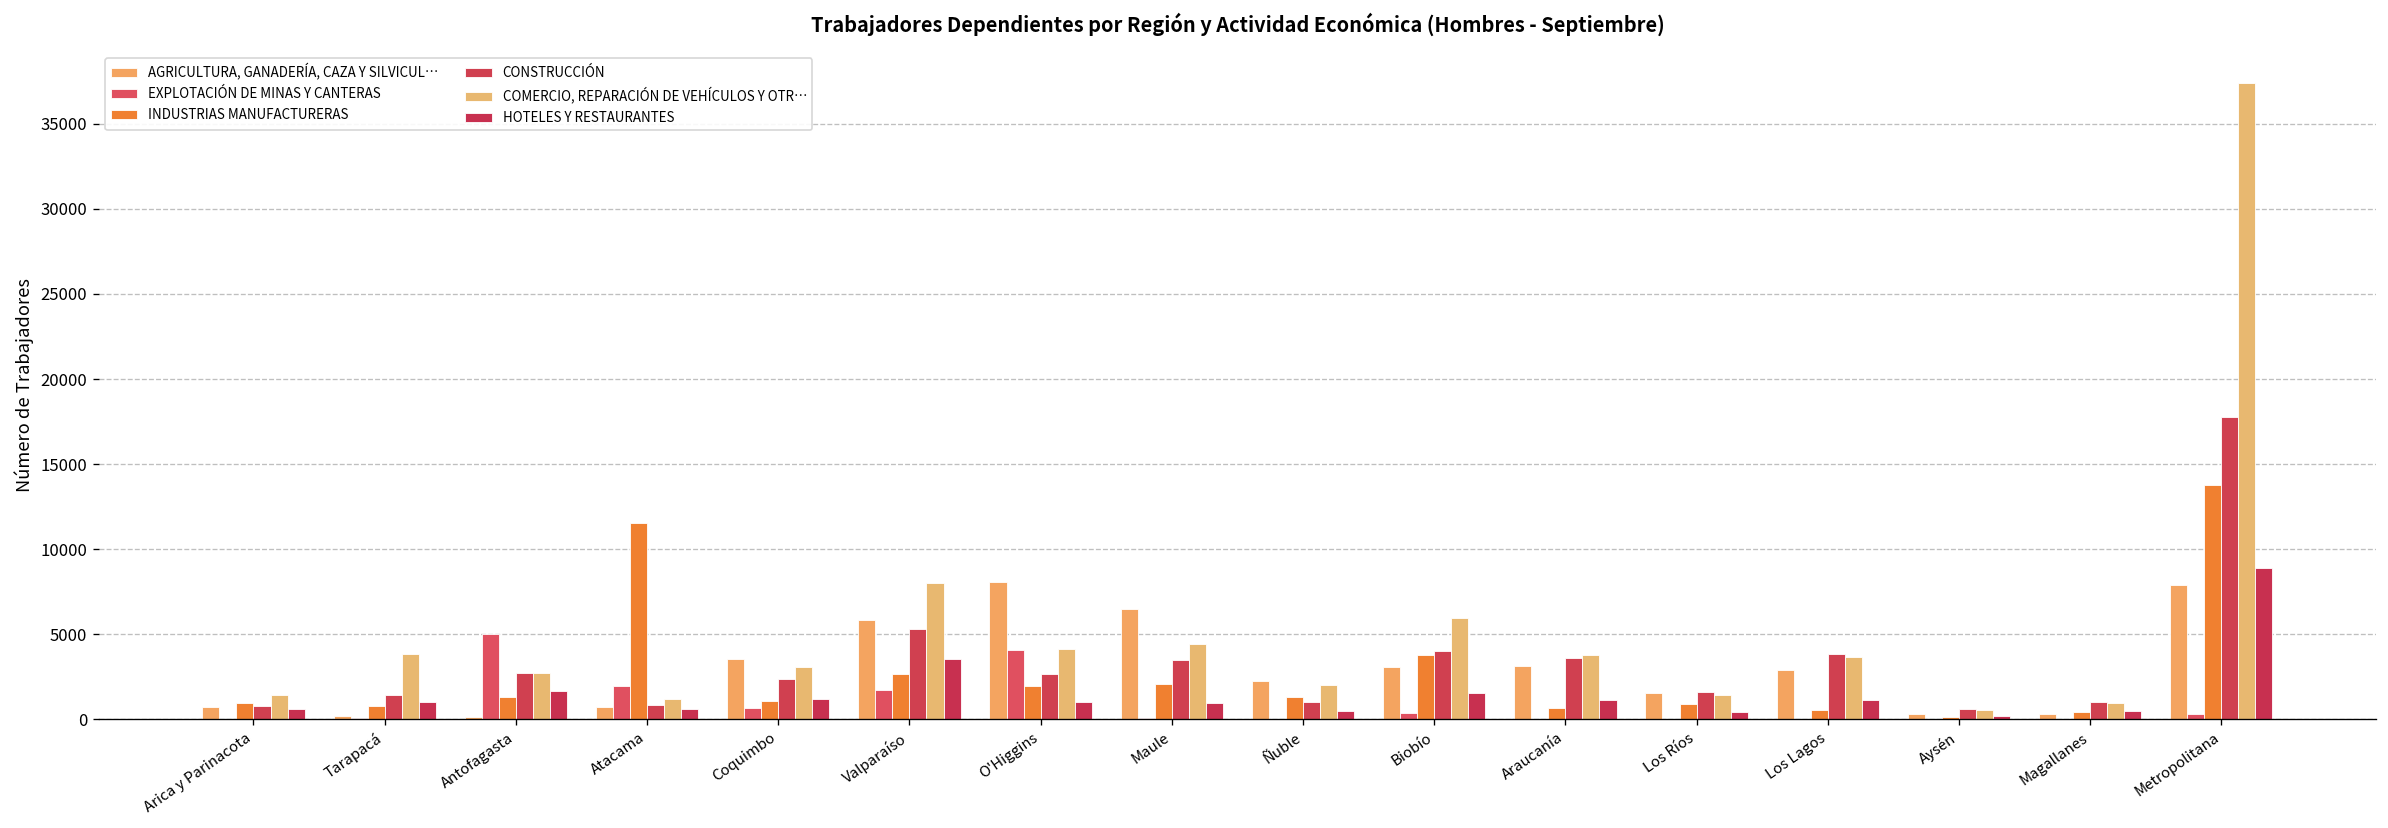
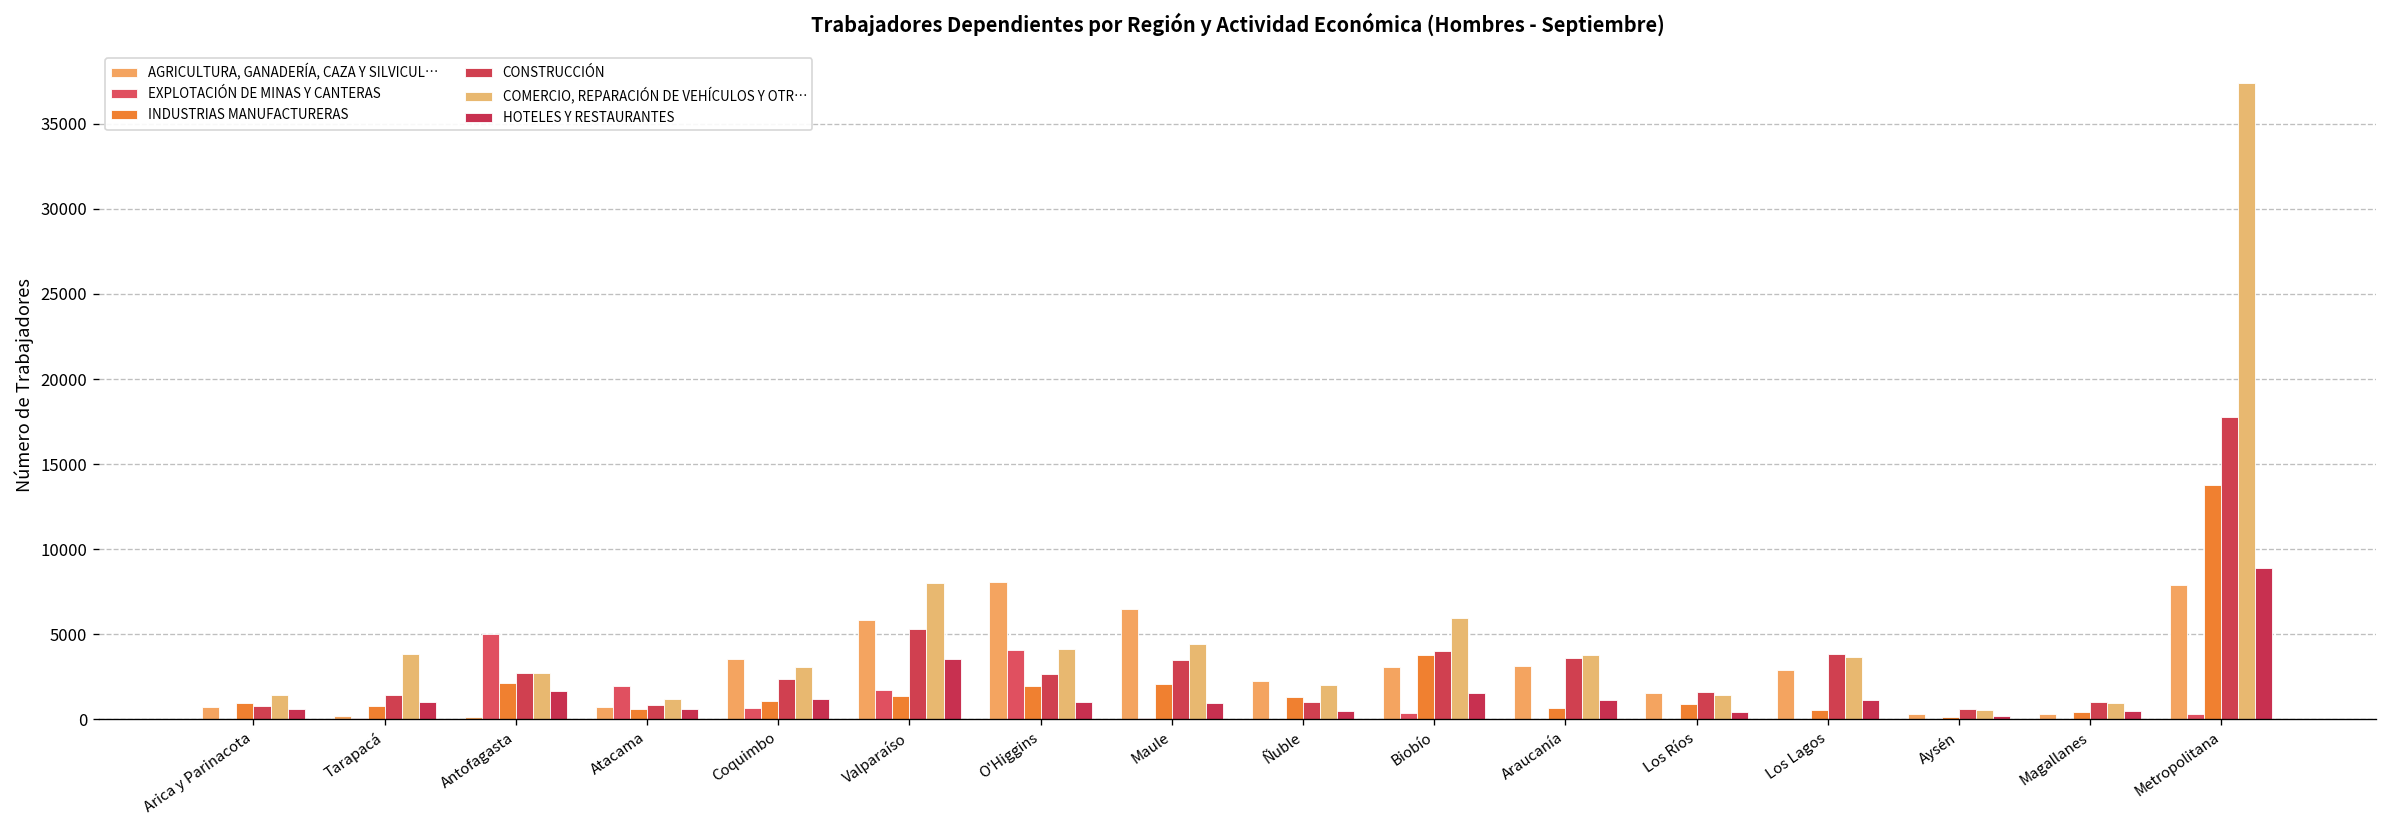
INDUSTRIAS MANUFACTURERAS, Antofagasta: 1300 -> 2100
INDUSTRIAS MANUFACTURERAS, Atacama: 11500 -> 600
INDUSTRIAS MANUFACTURERAS, Valparaíso: 2700 -> 1400
